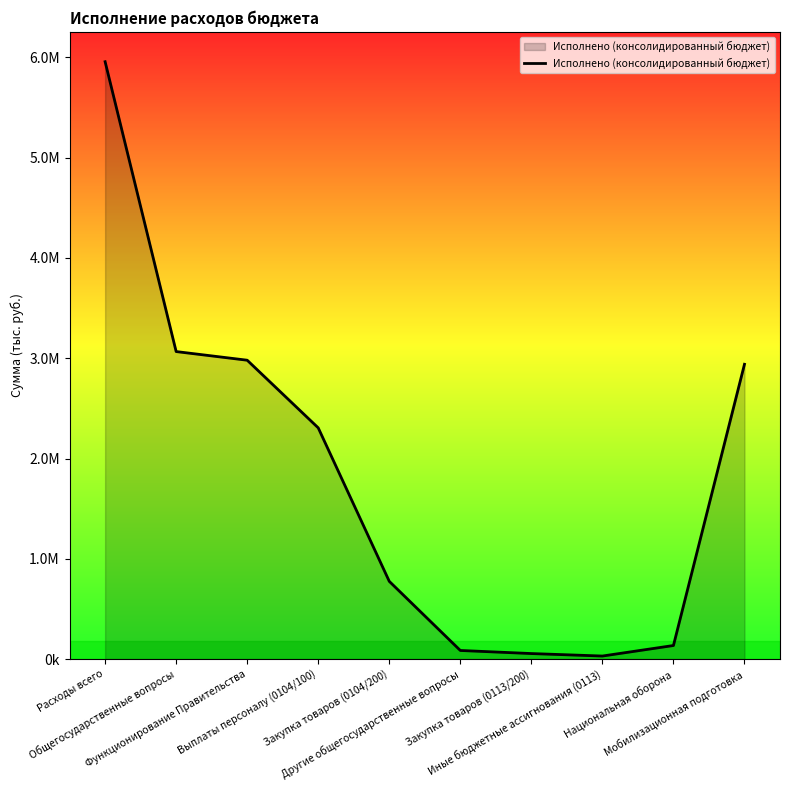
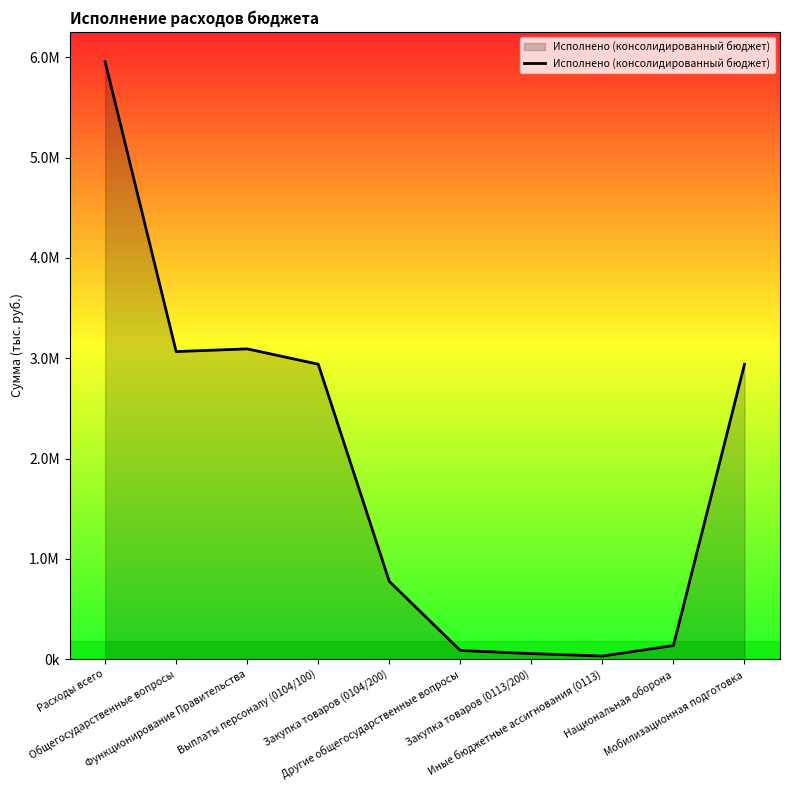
Функционирование Правительства: 2980000 -> 3090000
Выплаты персоналу (0104/100): 2310000 -> 2940000
